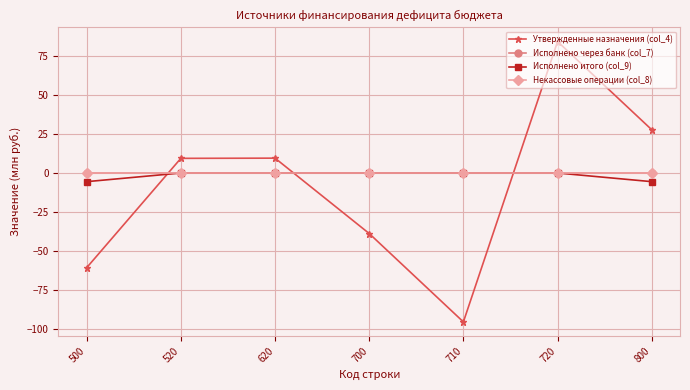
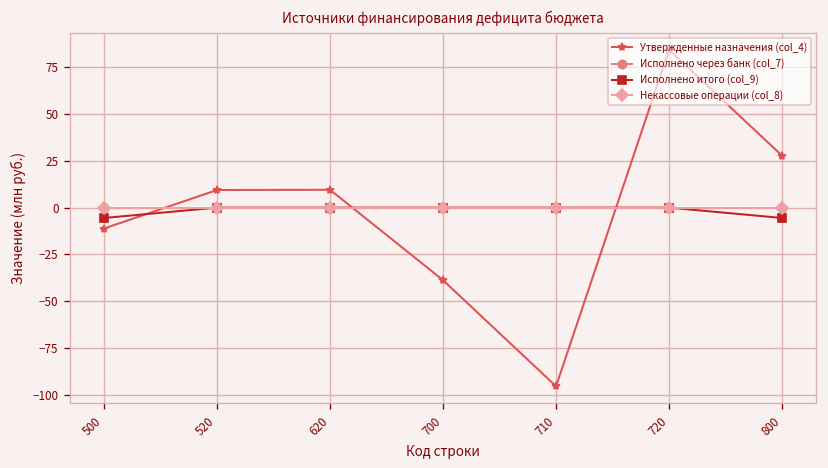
Утвержденные назначения (col_4), 500: -61 -> -11
